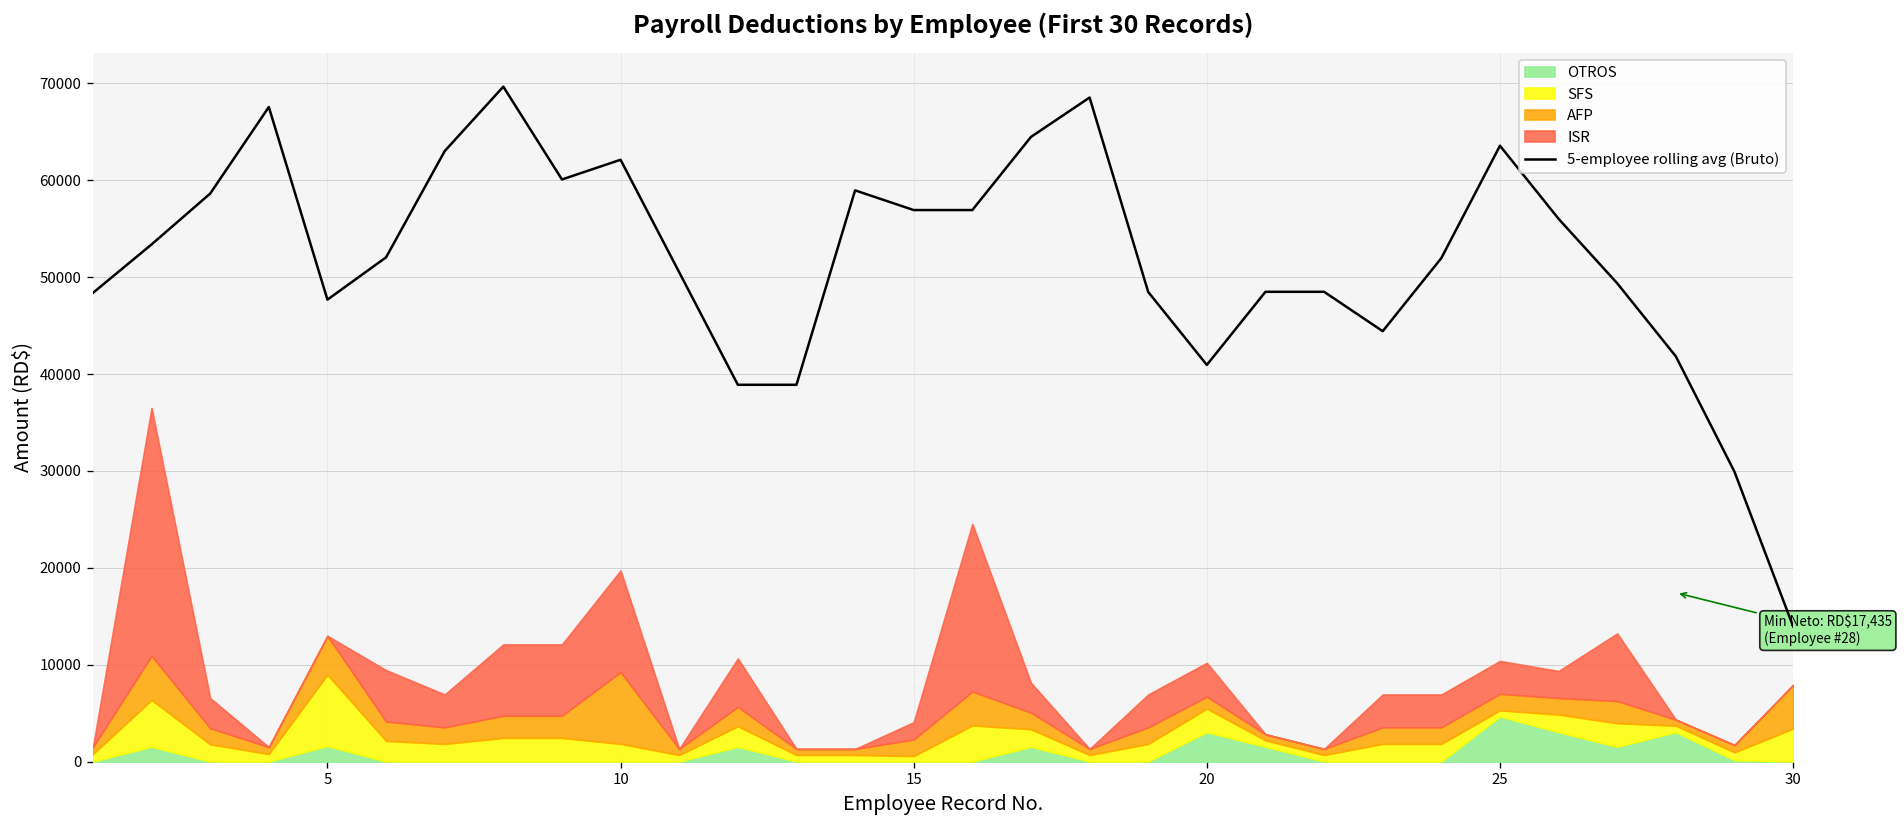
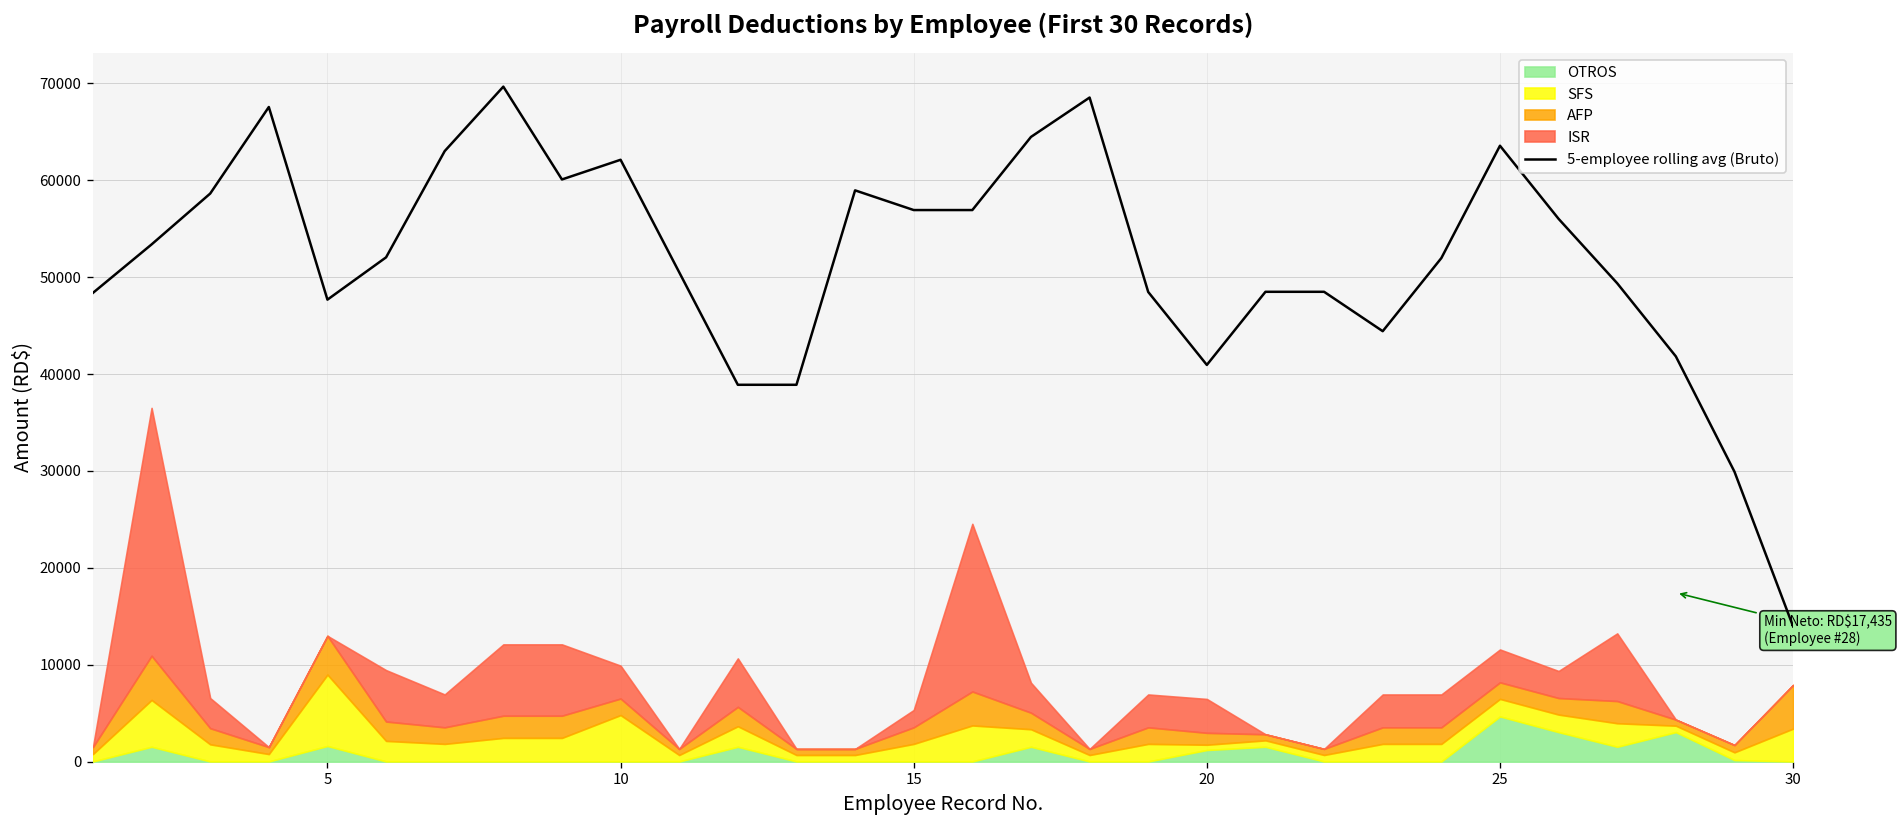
SFS, 10: 2000 -> 5000
AFP, 10: 7000 -> 2000
ISR, 10: 10000 -> 3000
SFS, 15: 1000 -> 2000
OTROS, 20: 3000 -> 1000
SFS, 20: 2000 -> 1000
SFS, 25: 1000 -> 2000
